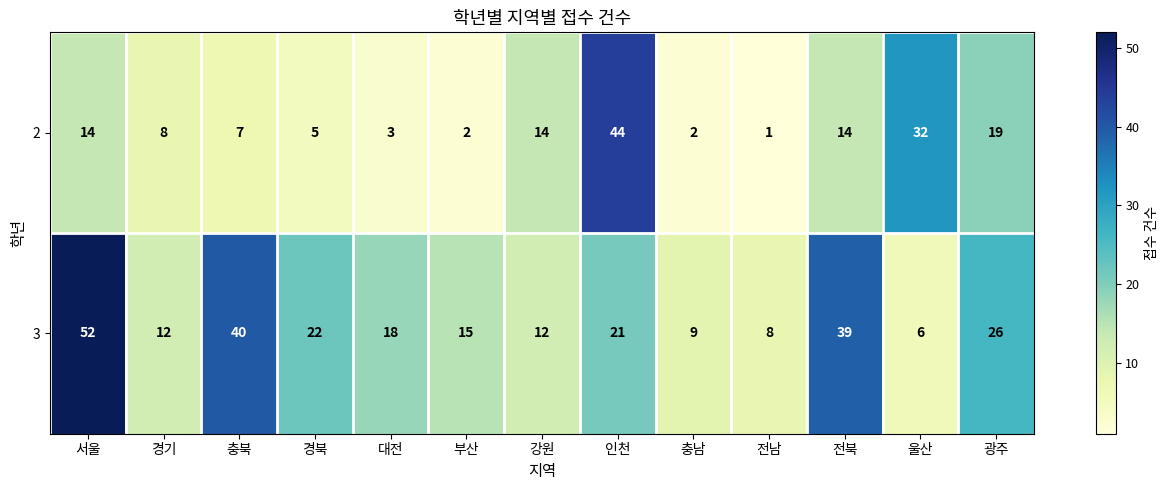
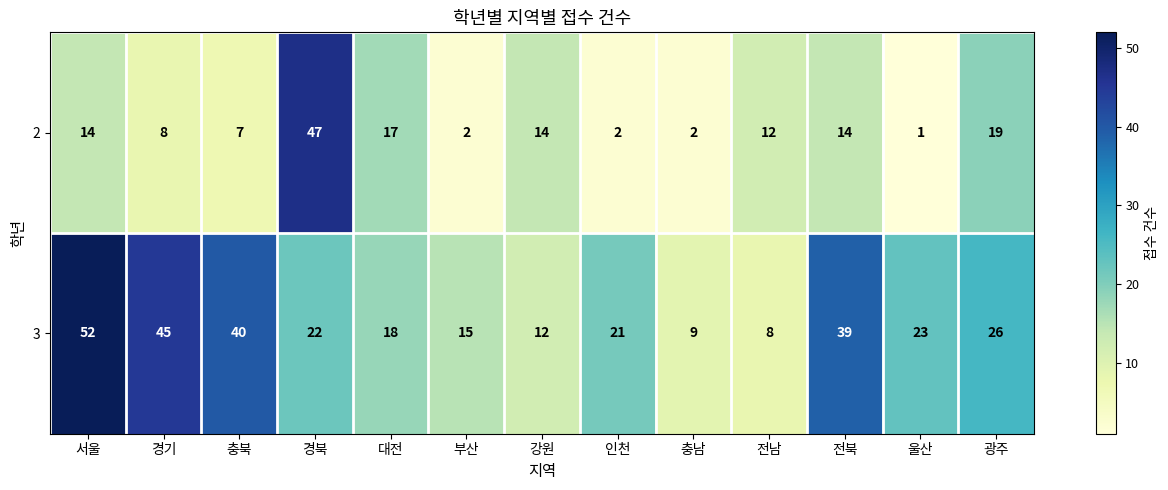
2, 경북: 5 -> 47
2, 대전: 3 -> 17
2, 인천: 44 -> 2
2, 전남: 1 -> 12
2, 울산: 32 -> 1
3, 경기: 12 -> 45
3, 울산: 6 -> 23
